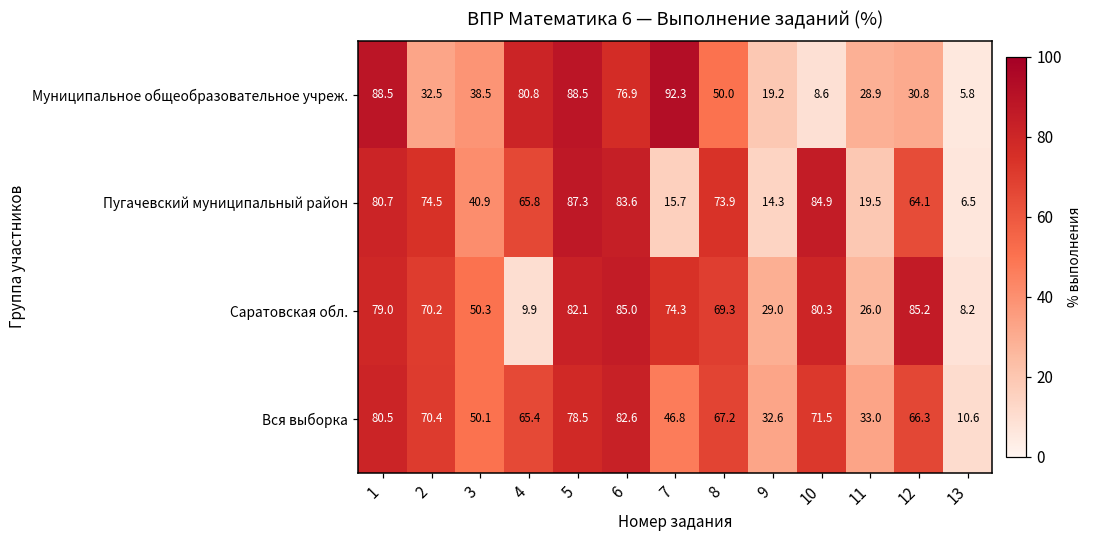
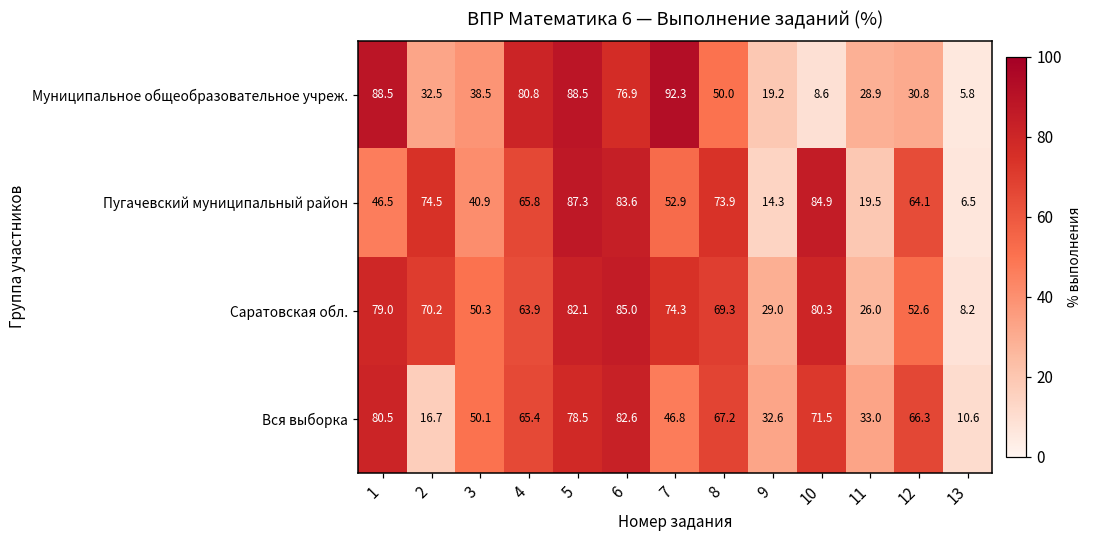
Пугачевский муниципальный район, 1: 80.7 -> 46.5
Пугачевский муниципальный район, 7: 15.7 -> 52.9
Саратовская обл., 4: 9.9 -> 63.9
Саратовская обл., 12: 85.2 -> 52.6
Вся выборка, 2: 70.4 -> 16.7
